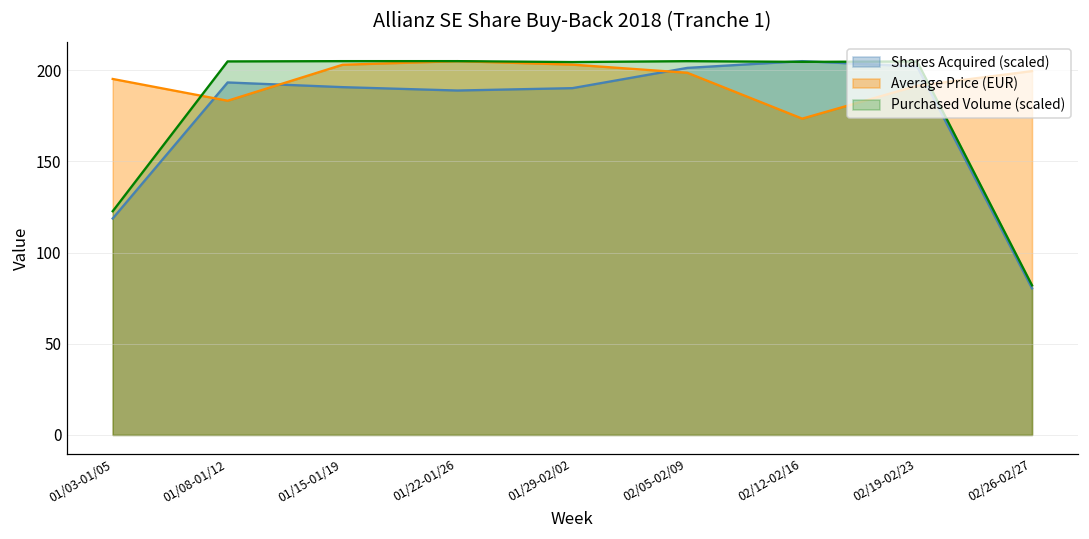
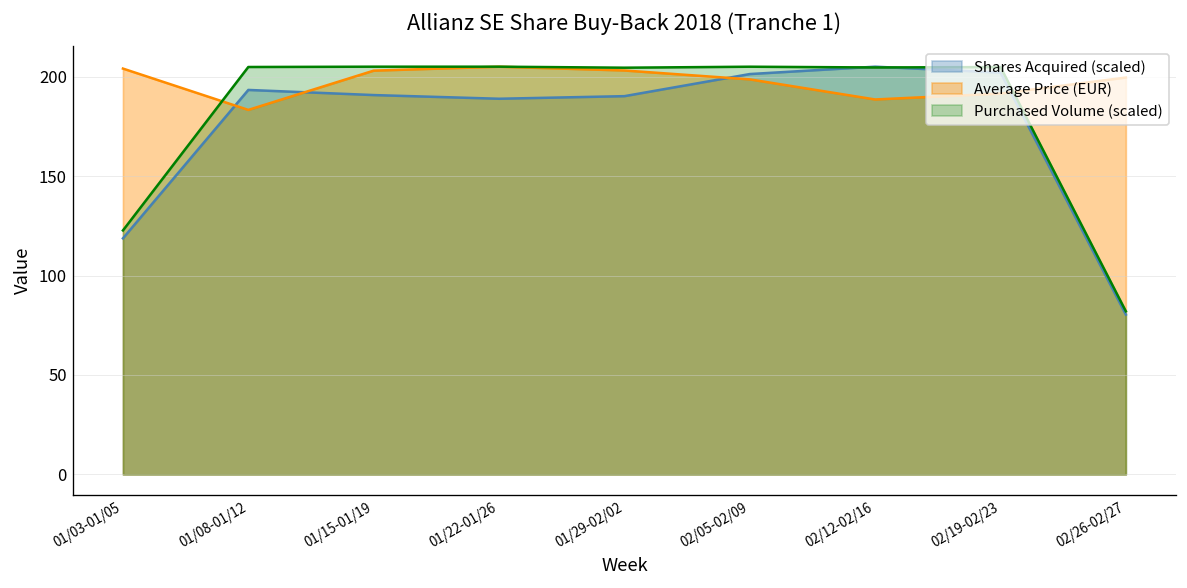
Average Price (EUR), 01/03-01/05: 195 -> 204
Average Price (EUR), 02/12-02/16: 173 -> 188
